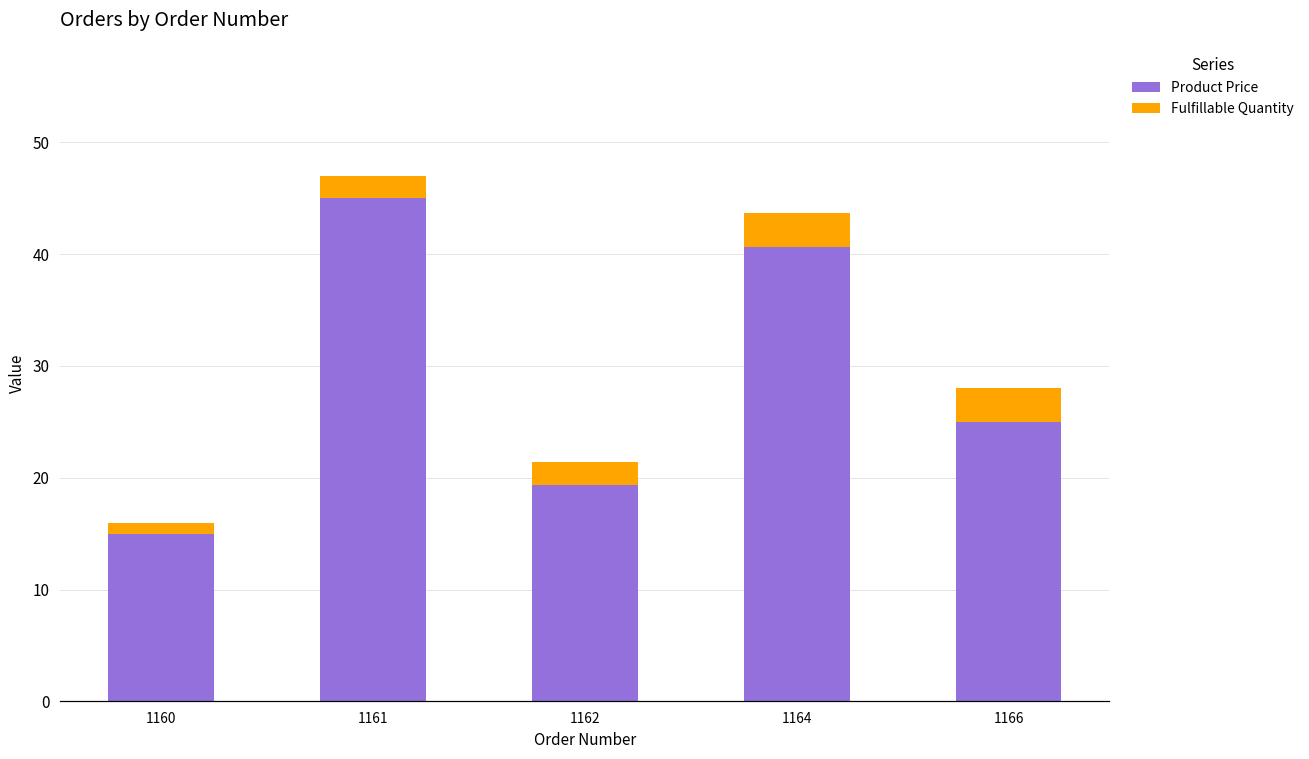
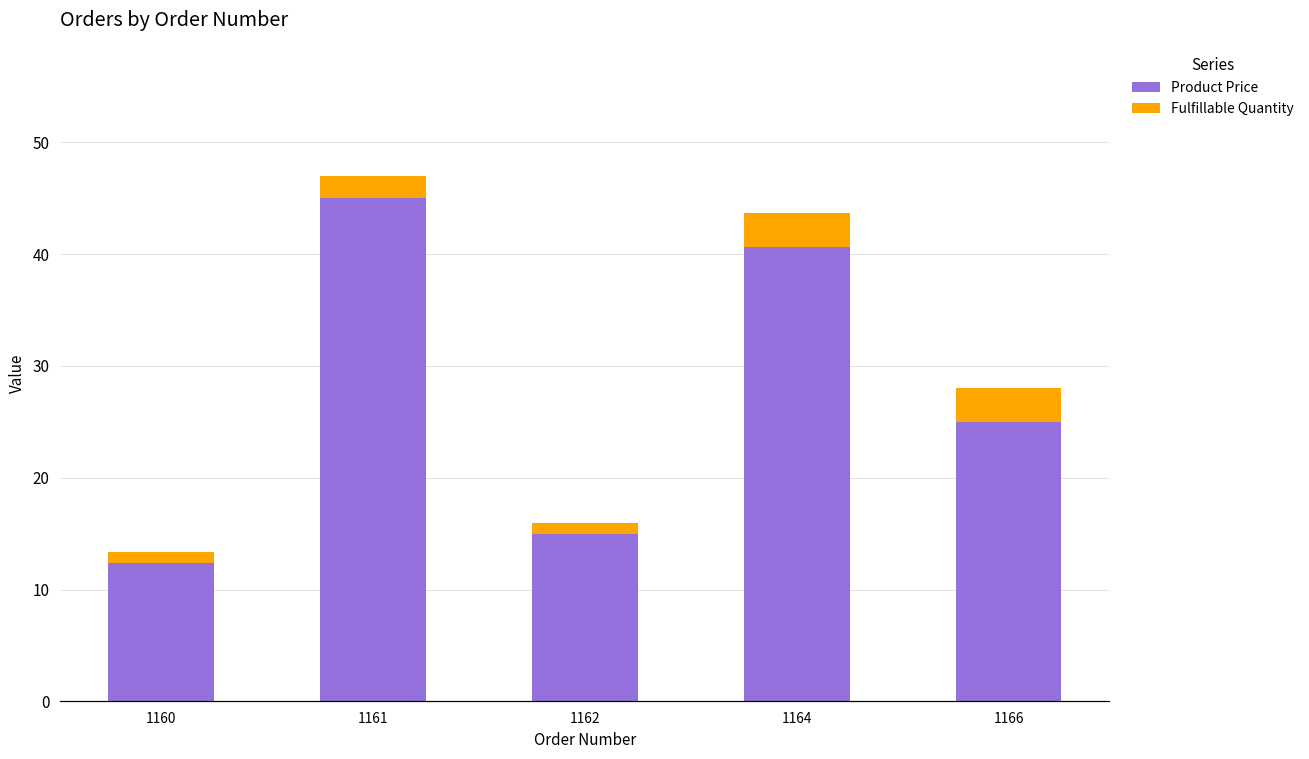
Product Price, 1160: 15.0 -> 12.4
Product Price, 1162: 19.4 -> 15.0
Fulfillable Quantity, 1162: 2 -> 1
